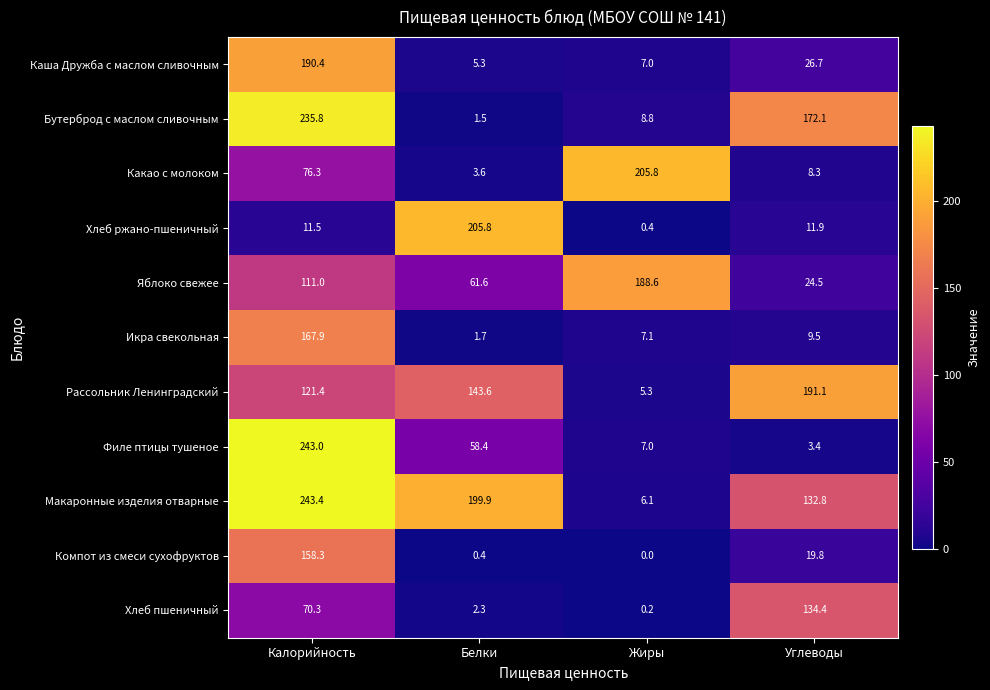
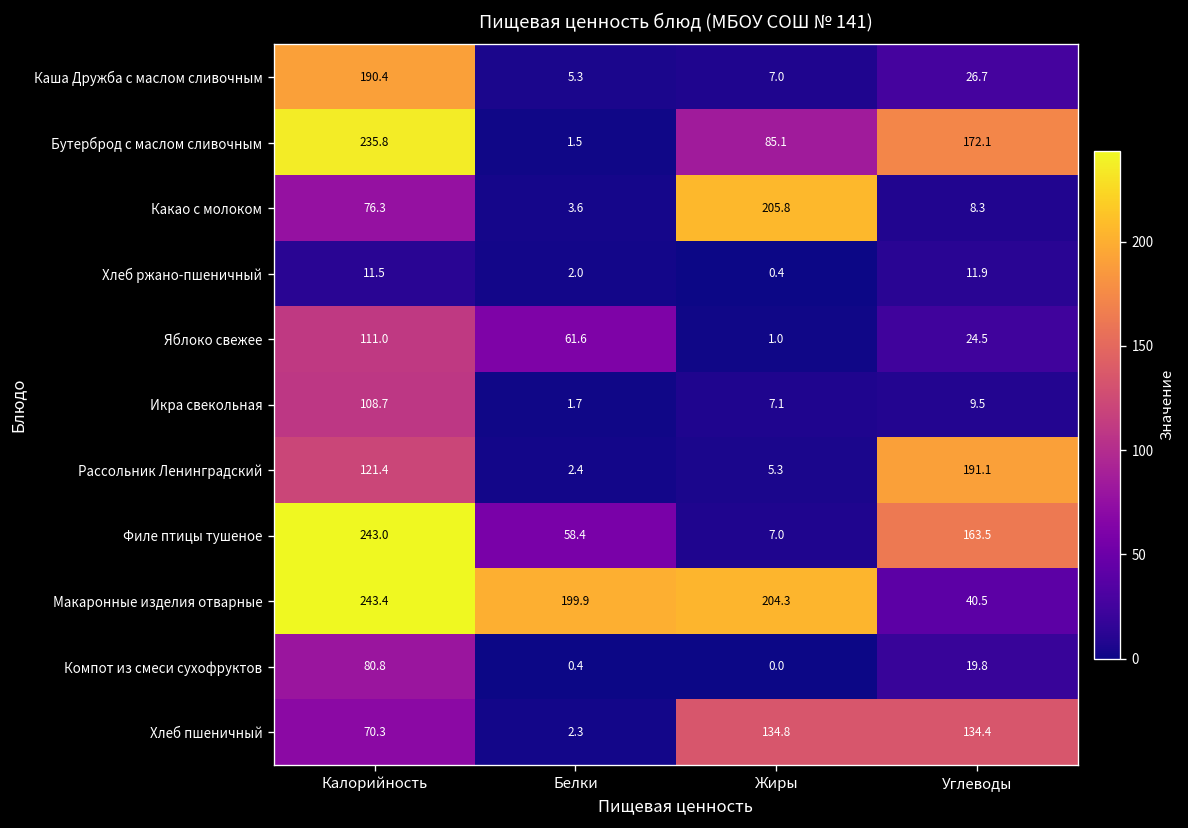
Бутерброд с маслом сливочным, Жиры: 8.8 -> 85.1
Хлеб ржано-пшеничный, Белки: 205.8 -> 2.0
Яблоко свежее, Жиры: 188.6 -> 1.0
Икра свекольная, Калорийность: 167.9 -> 108.7
Рассольник Ленинградский, Белки: 143.6 -> 2.4
Филе птицы тушеное, Углеводы: 3.4 -> 163.5
Макаронные изделия отварные, Жиры: 6.1 -> 204.3
Макаронные изделия отварные, Углеводы: 132.8 -> 40.5
Компот из смеси сухофруктов, Калорийность: 158.3 -> 80.8
Хлеб пшеничный, Жиры: 0.2 -> 134.8
